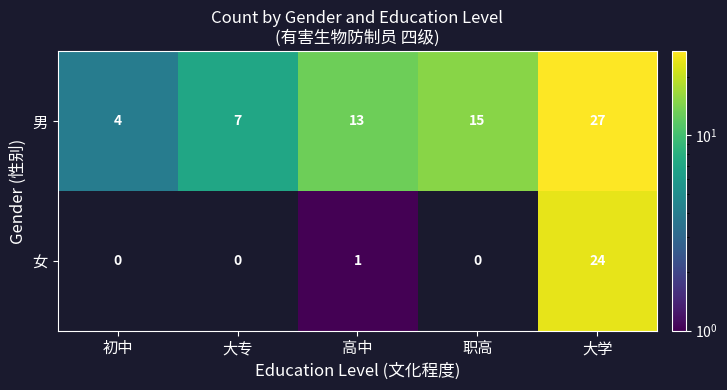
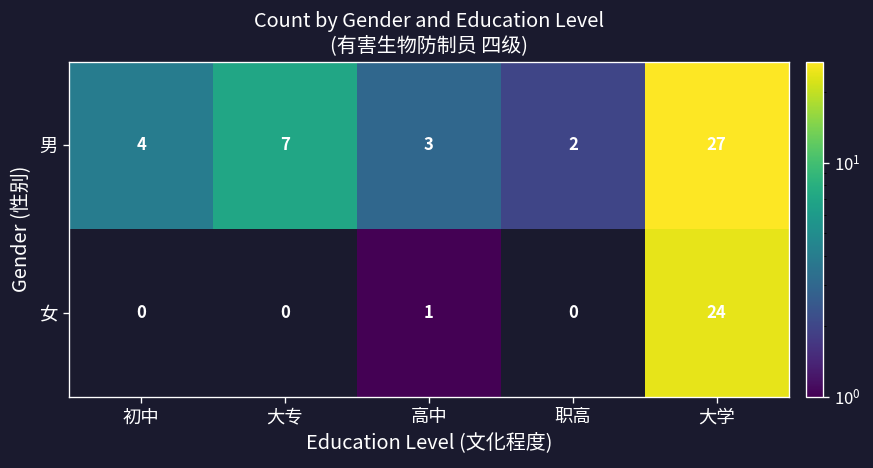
男, 高中: 13 -> 3
男, 职高: 15 -> 2
